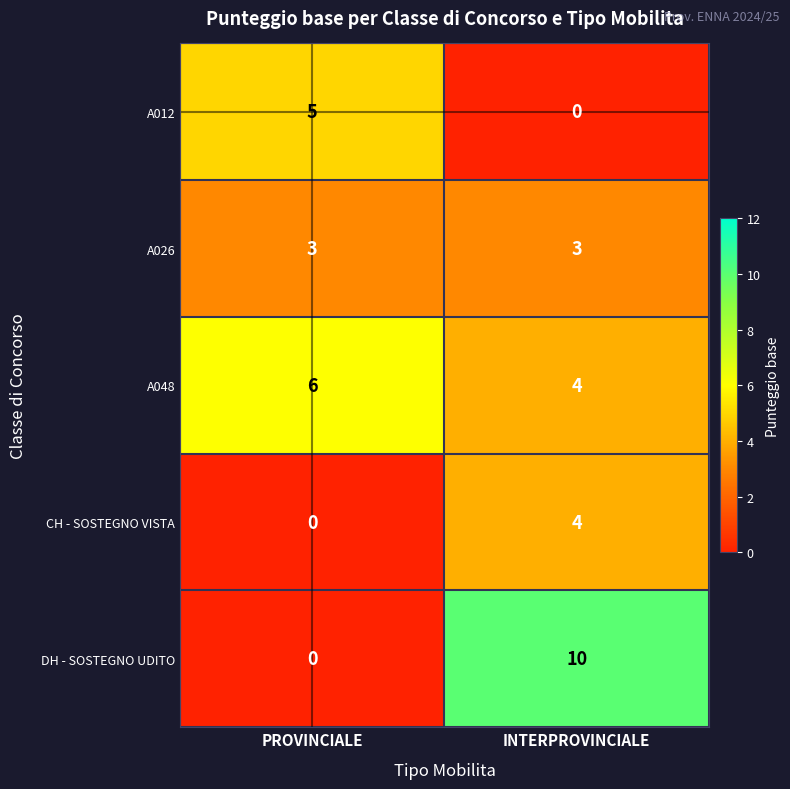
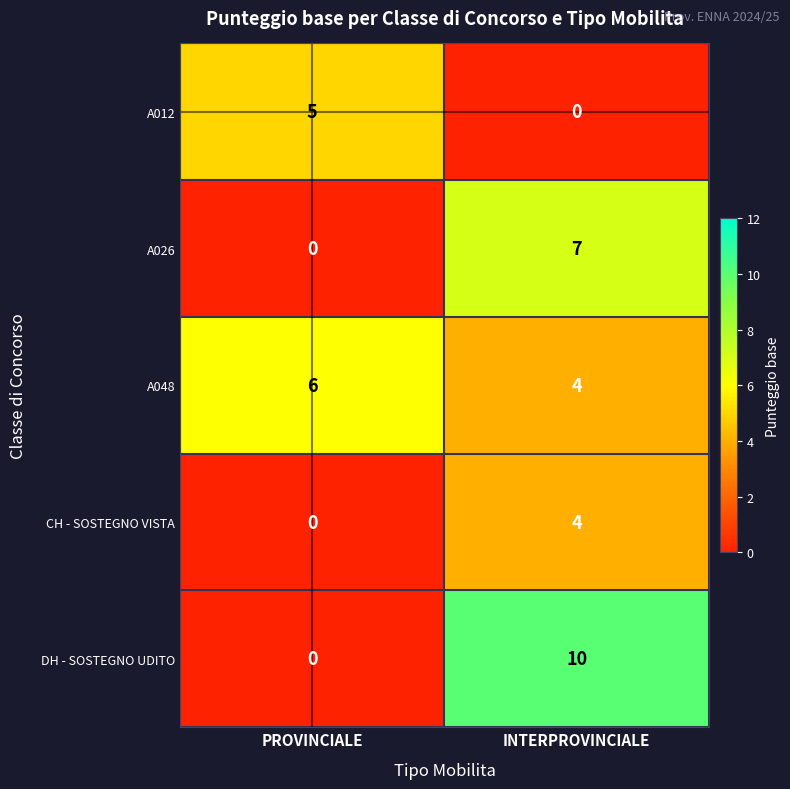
A026, PROVINCIALE: 3 -> 0
A026, INTERPROVINCIALE: 3 -> 7
